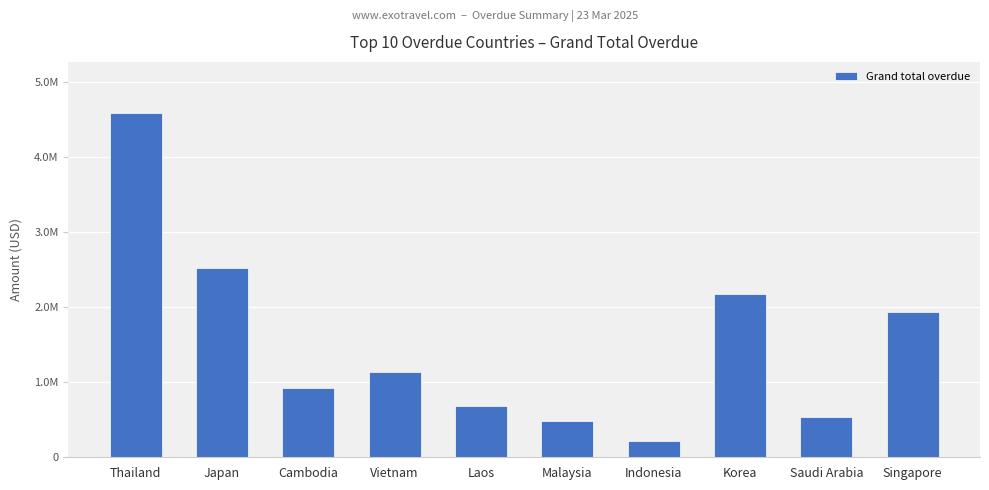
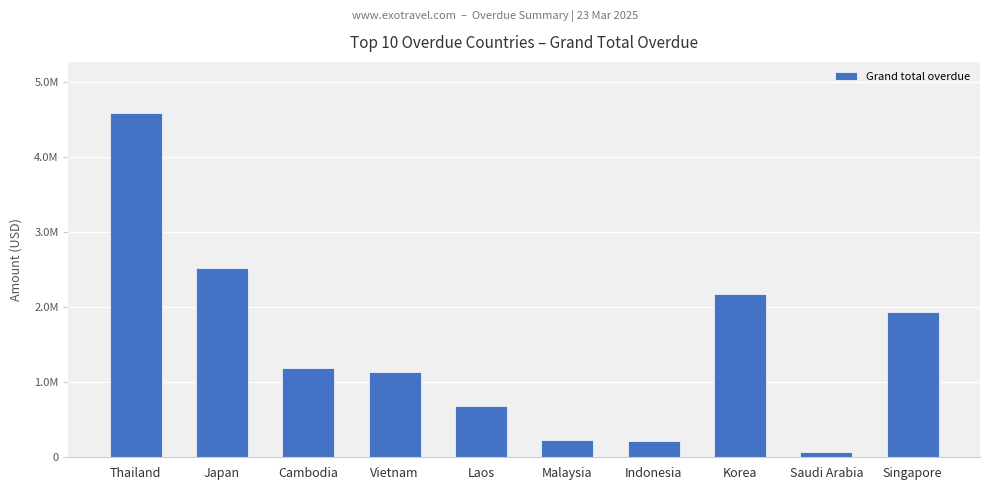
Cambodia: 900000 -> 1200000
Malaysia: 500000 -> 200000
Saudi Arabia: 500000 -> 100000
